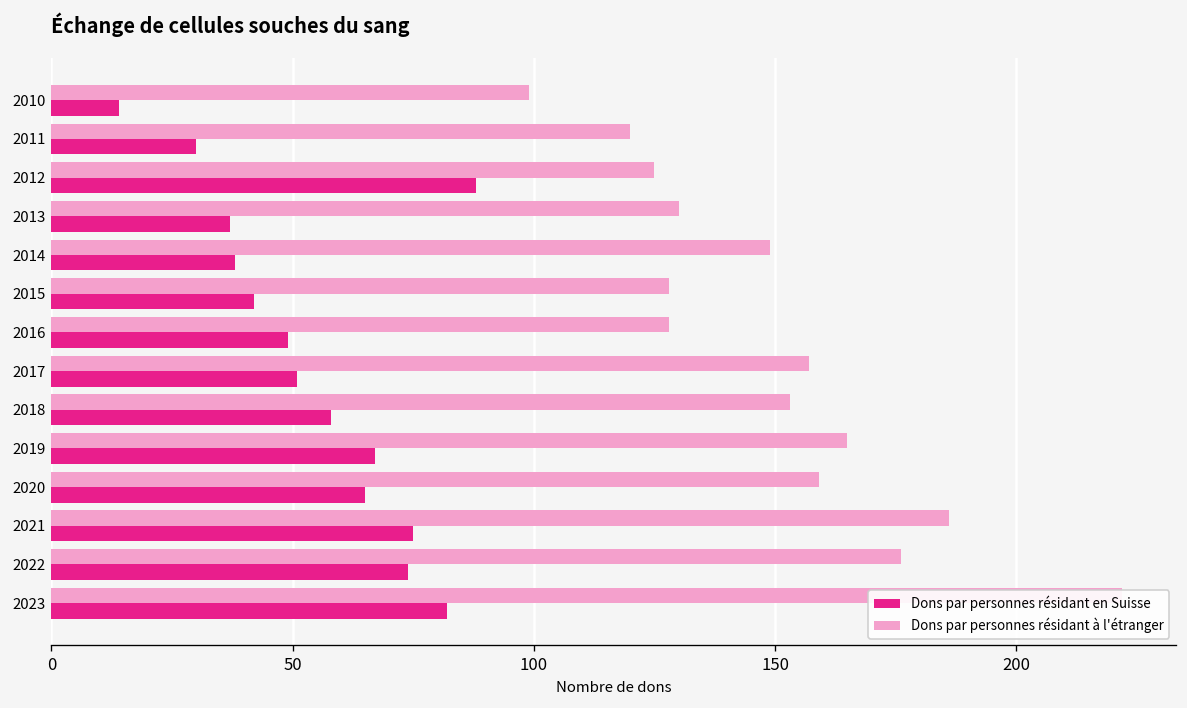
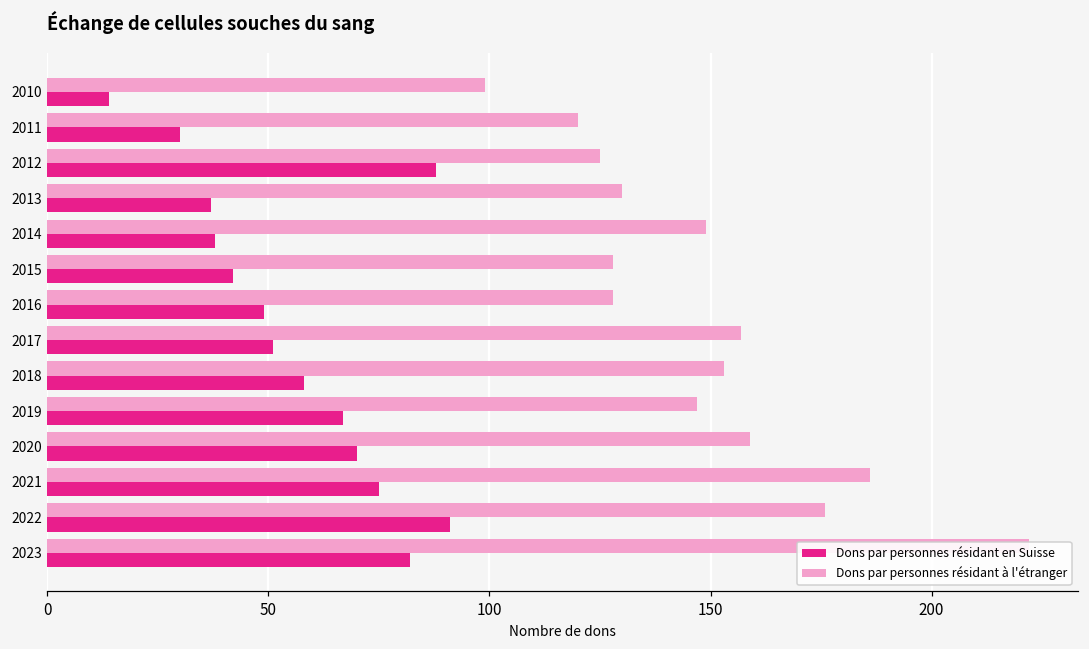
Dons par personnes résidant à l'étranger, 2019: 165 -> 147
Dons par personnes résidant en Suisse, 2020: 65 -> 70
Dons par personnes résidant en Suisse, 2022: 74 -> 91
